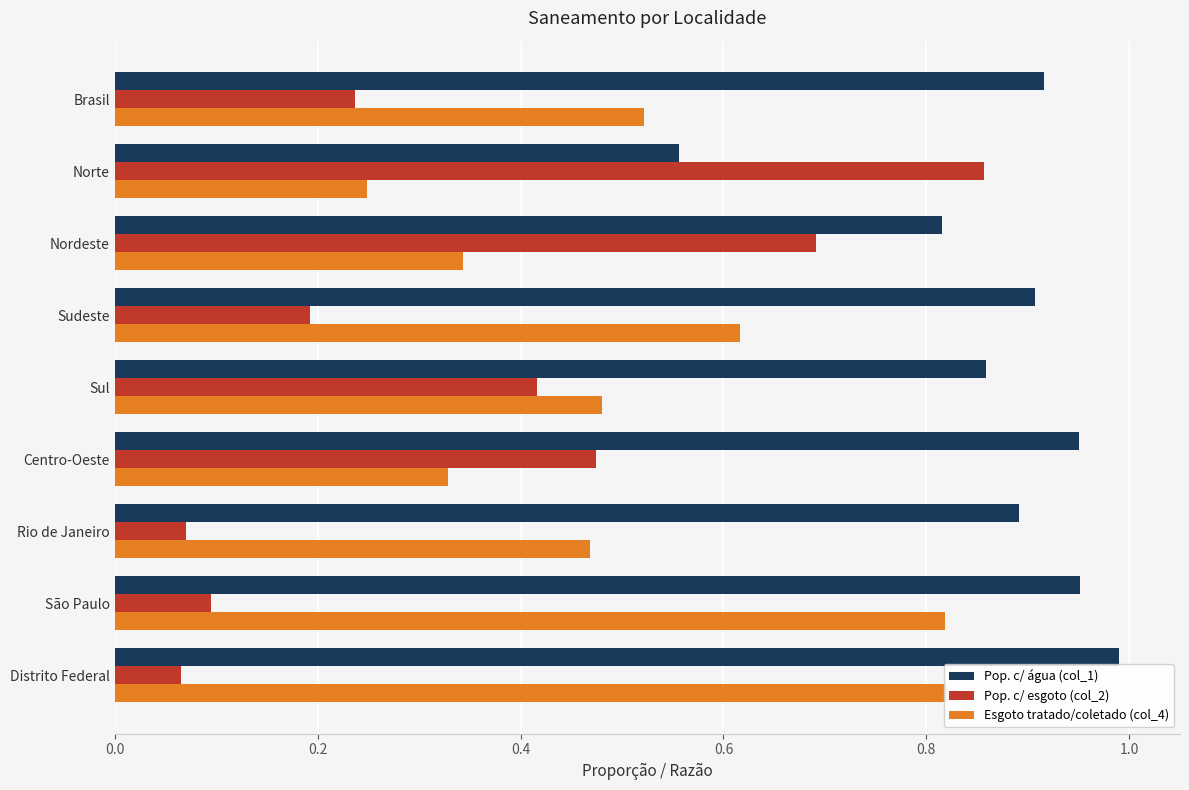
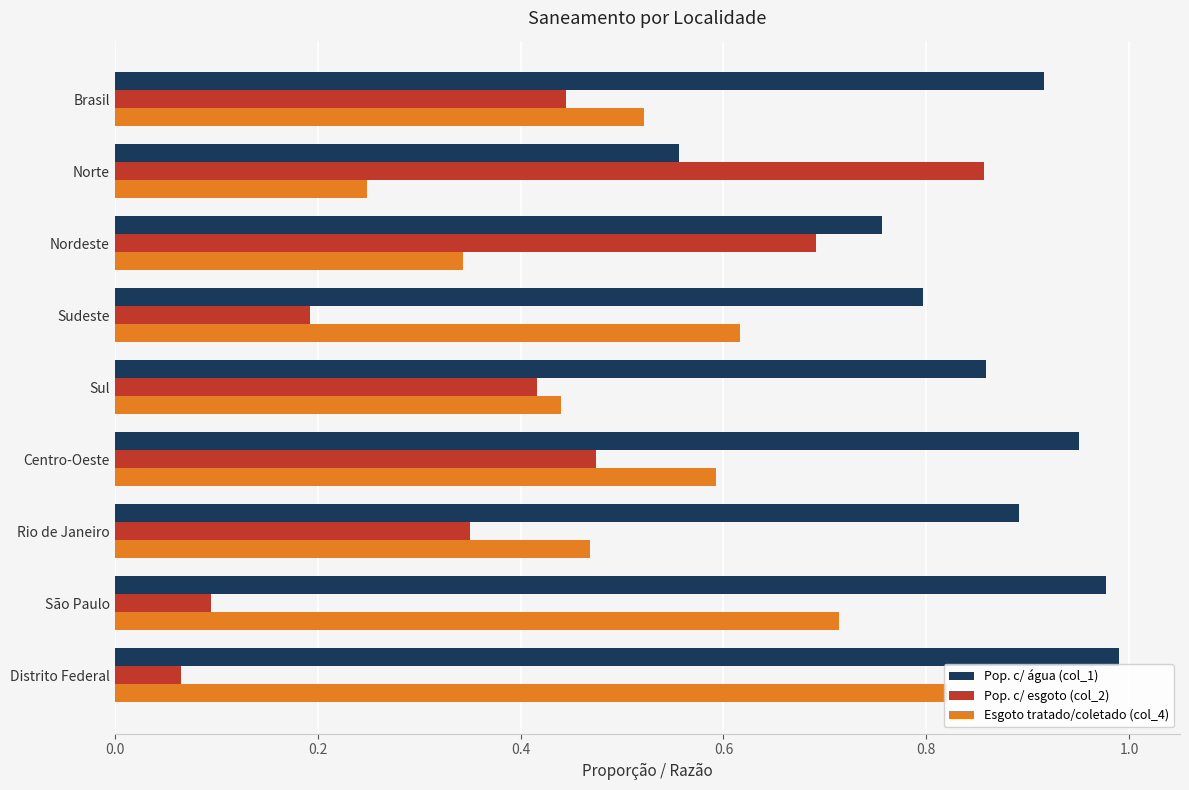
Pop. c/ esgoto (col_2), Brasil: 0.237 -> 0.445
Pop. c/ água (col_1), Nordeste: 0.815 -> 0.756
Pop. c/ água (col_1), Sudeste: 0.907 -> 0.797
Esgoto tratado/coletado (col_4), Sul: 0.48 -> 0.44
Esgoto tratado/coletado (col_4), Centro-Oeste: 0.328 -> 0.593
Pop. c/ esgoto (col_2), Rio de Janeiro: 0.07 -> 0.35
Pop. c/ água (col_1), São Paulo: 0.951 -> 0.977
Esgoto tratado/coletado (col_4), São Paulo: 0.818 -> 0.714
